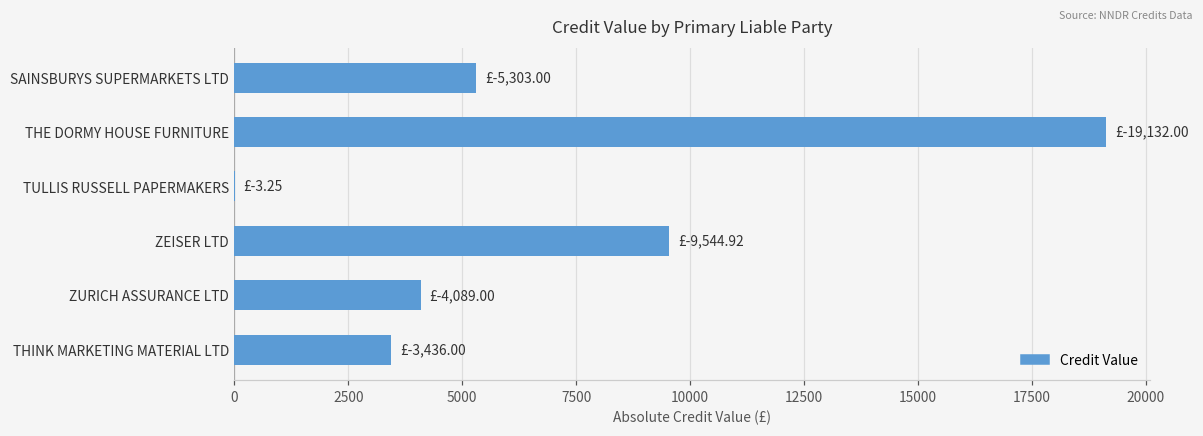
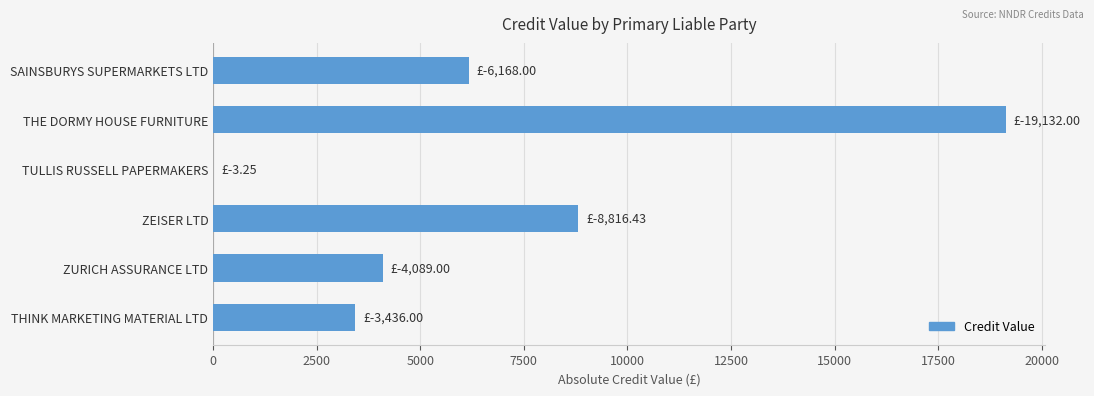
SAINSBURYS SUPERMARKETS LTD: £-5,303.00 -> £-6,168.00
ZEISER LTD: £-9,544.92 -> £-8,816.43
